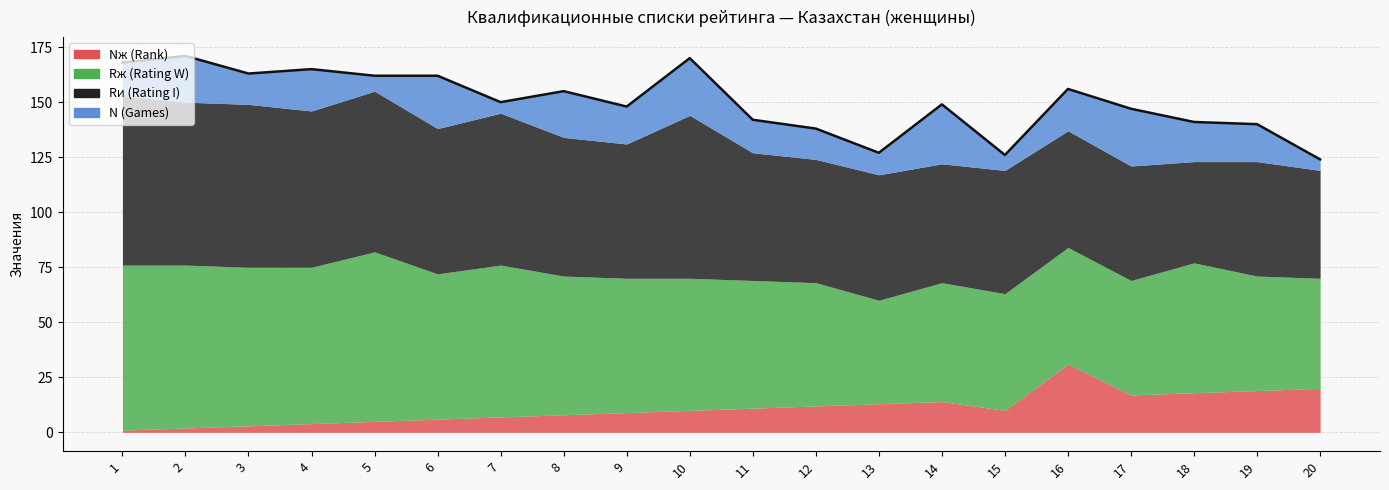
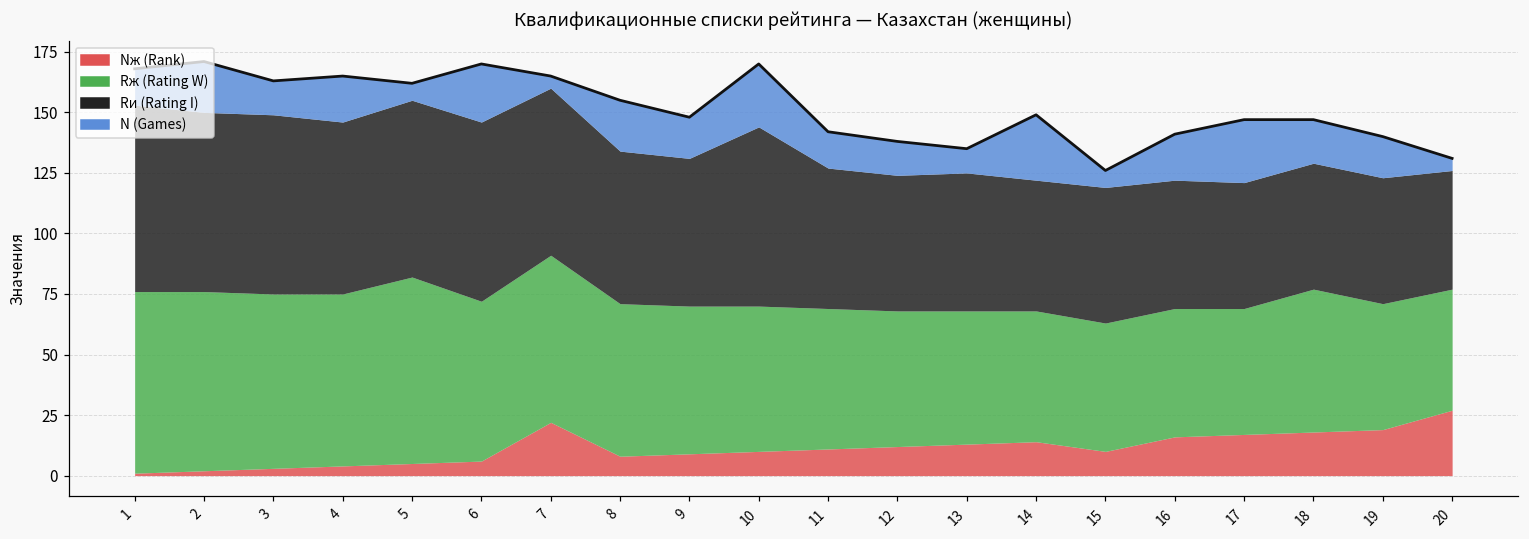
Rи (Rating I), 6: 66 -> 74
Nж (Rank), 7: 7 -> 22
Rж (Rating W), 13: 47 -> 55
Nж (Rank), 16: 31 -> 16
Rи (Rating I), 18: 46 -> 52
Nж (Rank), 20: 20 -> 27
